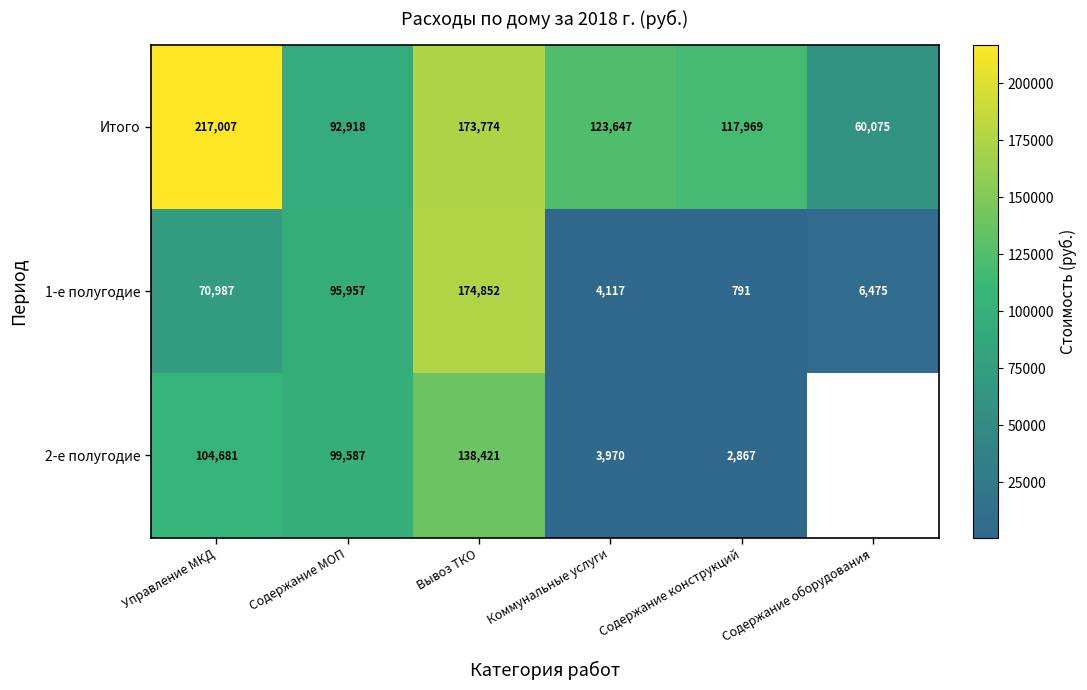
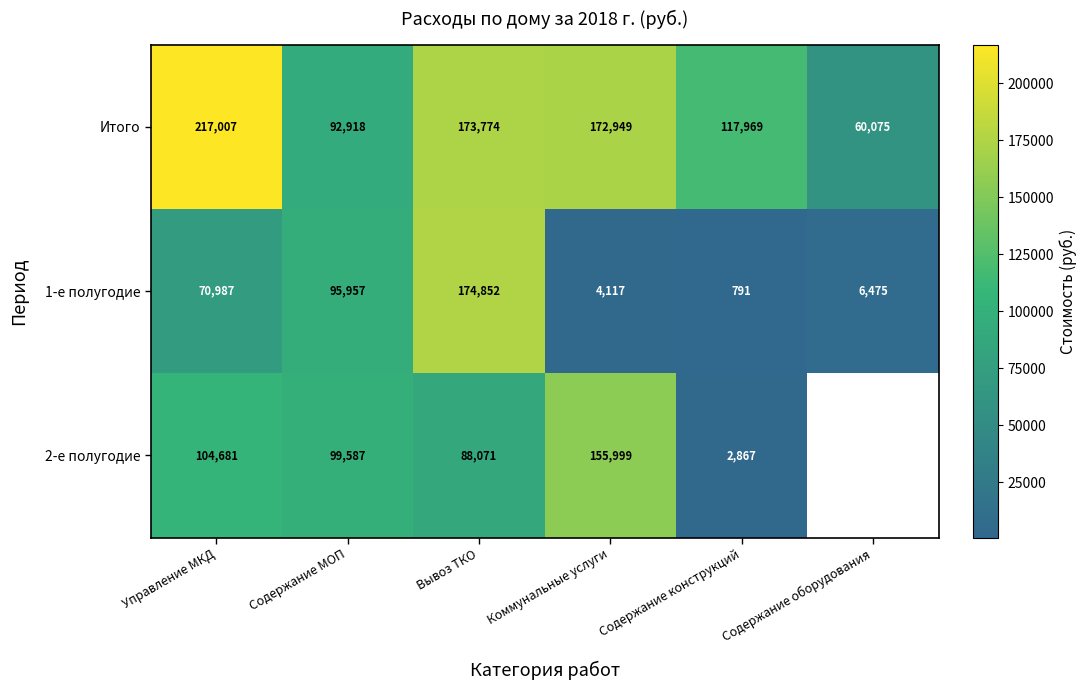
Итого, Коммунальные услуги: 123,647 -> 172,949
2-е полугодие, Вывоз ТКО: 138,421 -> 88,071
2-е полугодие, Коммунальные услуги: 3,970 -> 155,999
